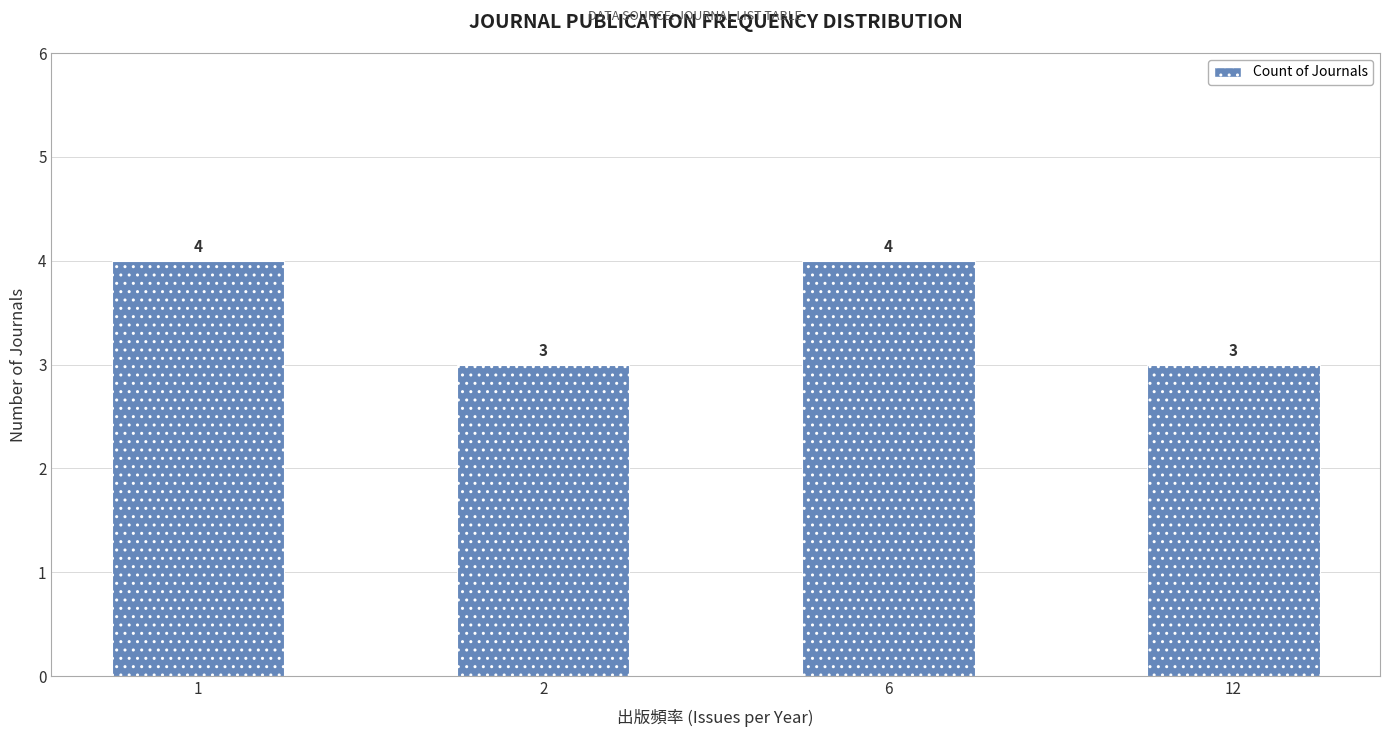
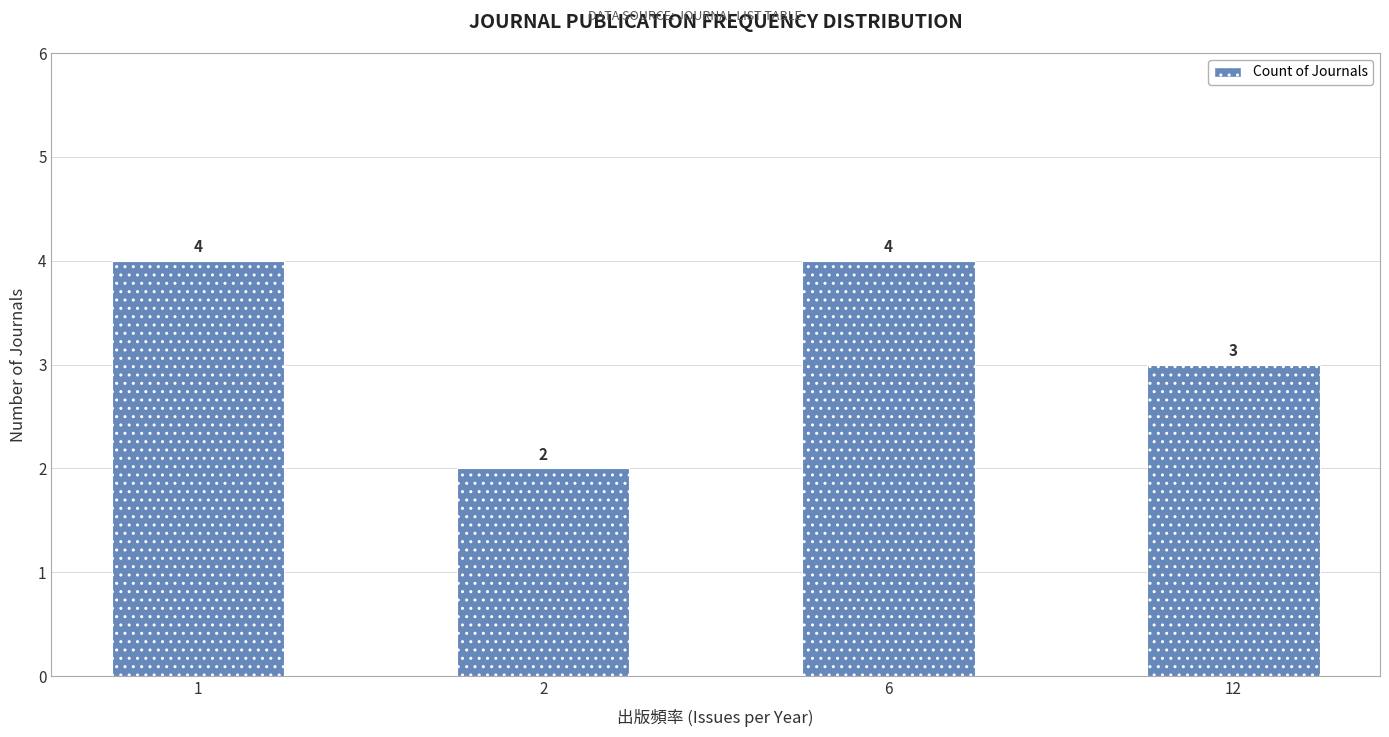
2: 3 -> 2
